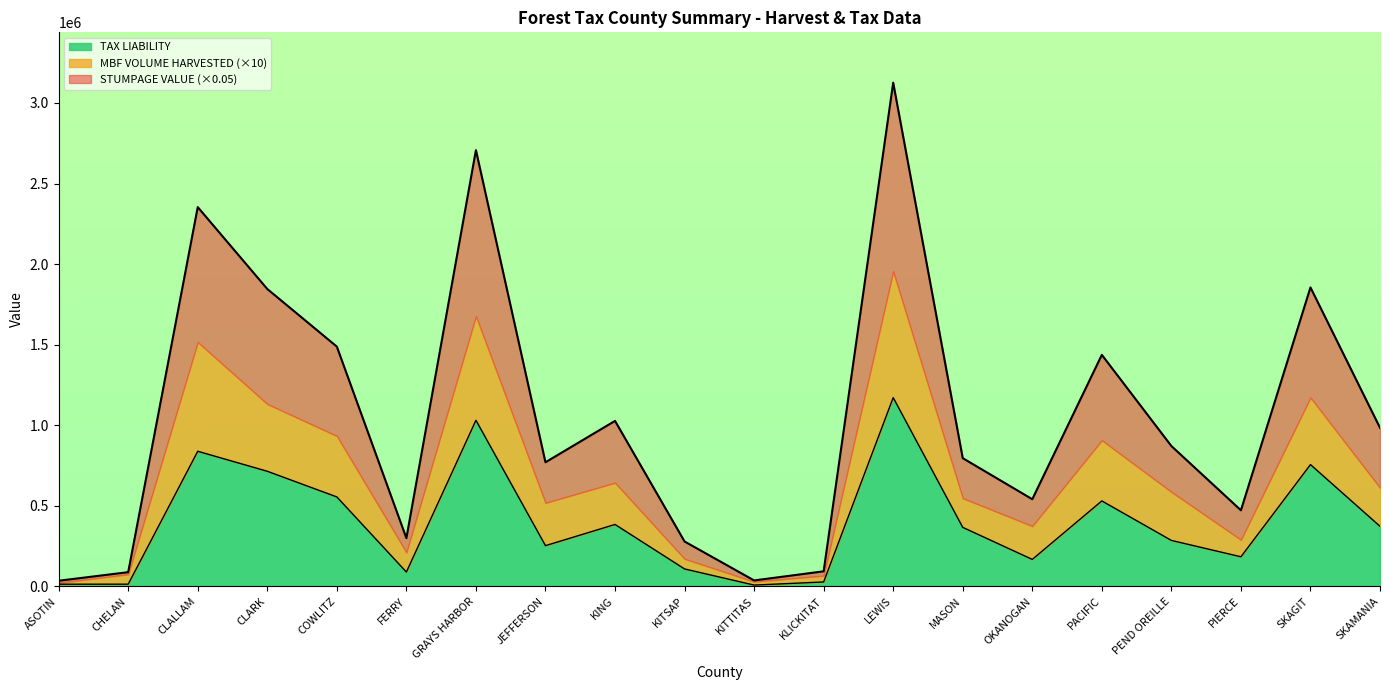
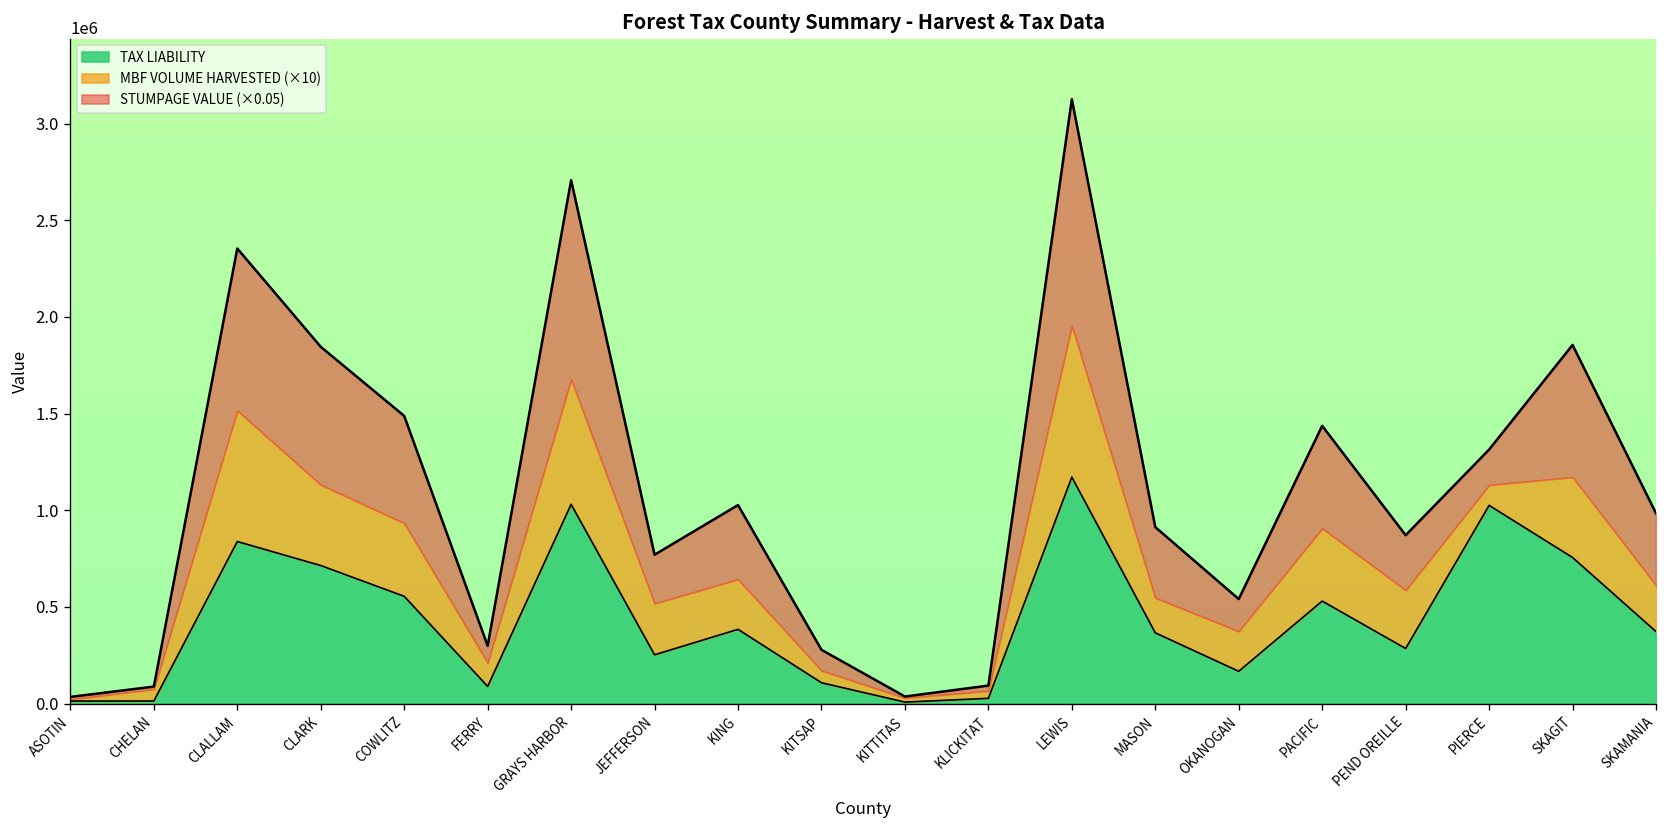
STUMPAGE VALUE (×0.05), MASON: 250000 -> 370000
TAX LIABILITY, PIERCE: 180000 -> 1030000
